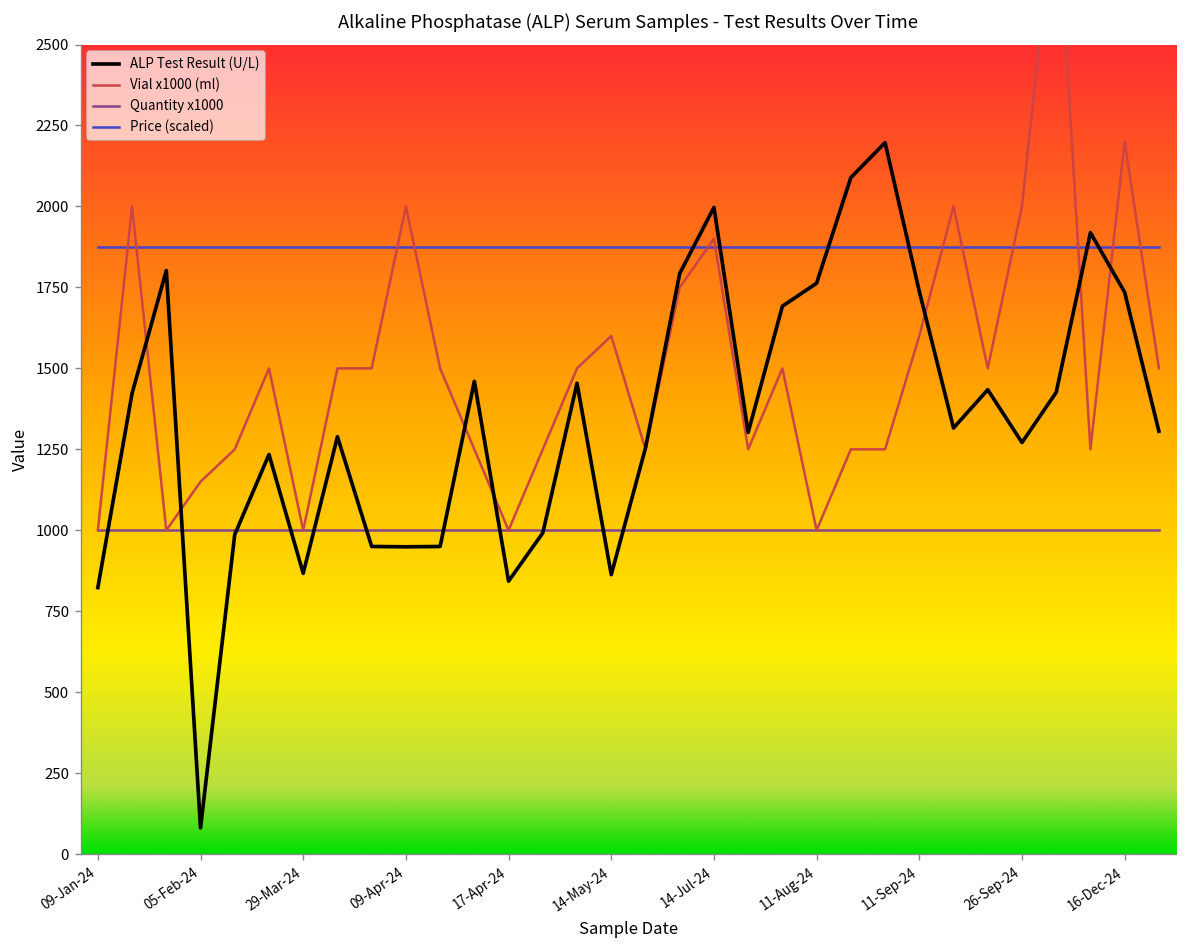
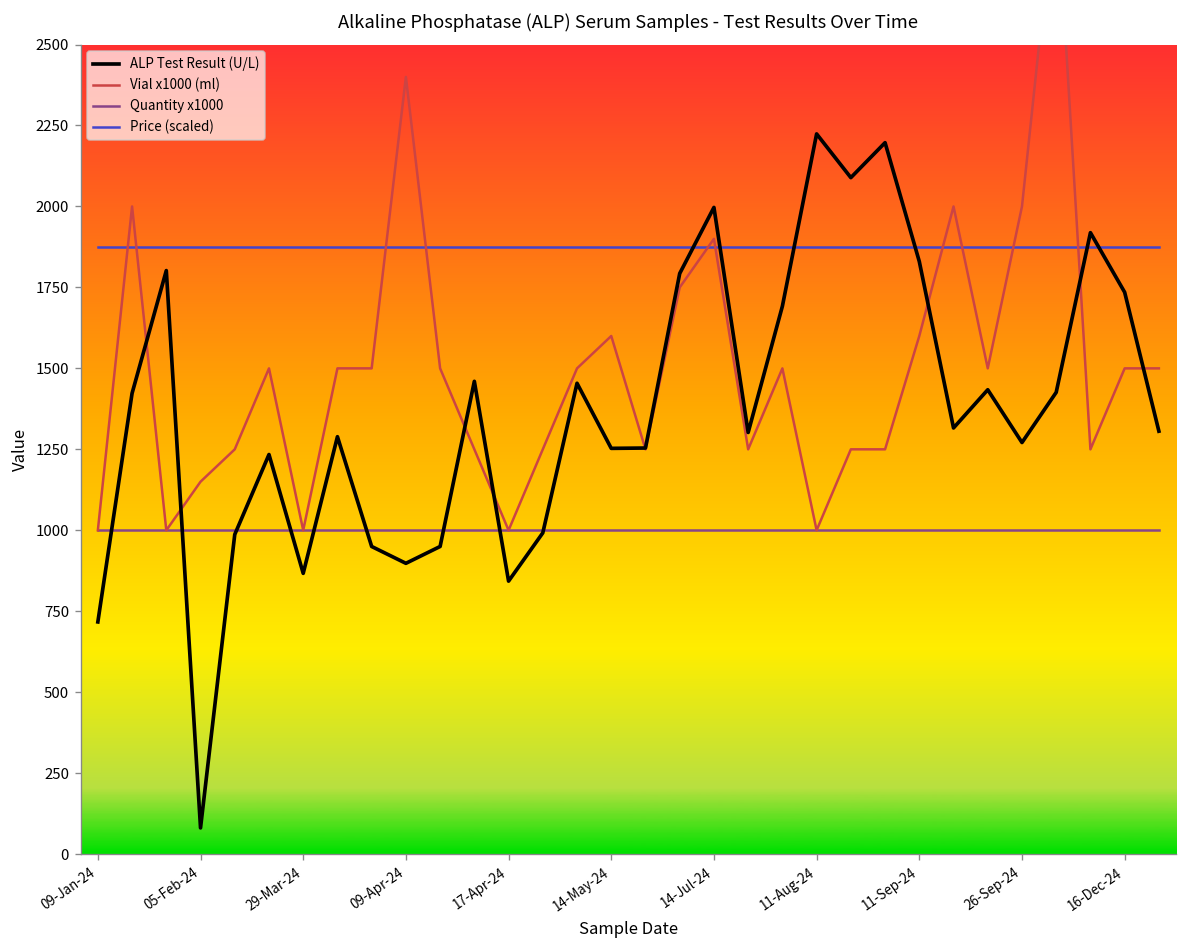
ALP Test Result (U/L), 09-Jan-24: 820 -> 720
ALP Test Result (U/L), 09-Apr-24: 950 -> 900
Vial x1000 (ml), 09-Apr-24: 2000 -> 2400
ALP Test Result (U/L), 14-May-24: 860 -> 1250
ALP Test Result (U/L), 11-Aug-24: 1760 -> 2220
ALP Test Result (U/L), 11-Sep-24: 1740 -> 1830
Vial x1000 (ml), 16-Dec-24: 2200 -> 1500
